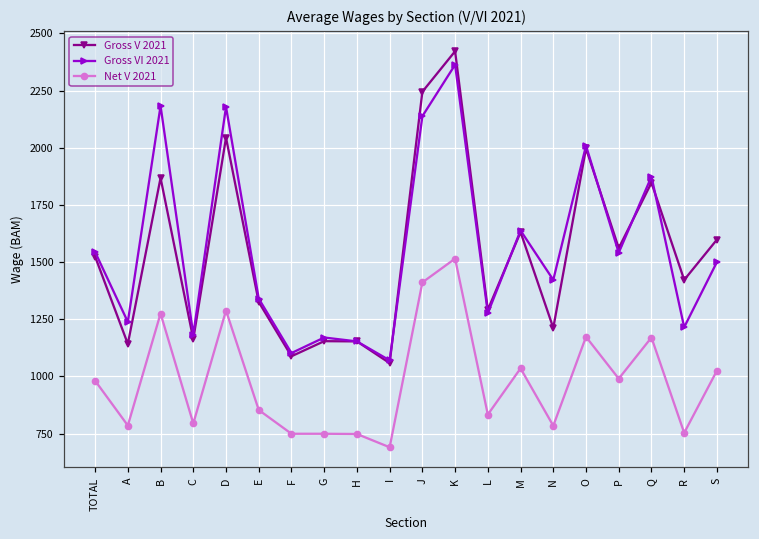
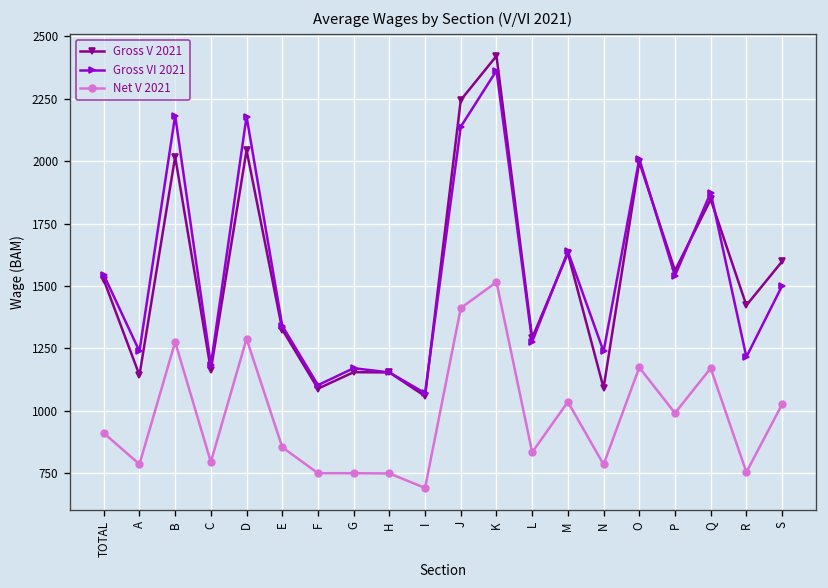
Net V 2021, TOTAL: 980 -> 910
Gross V 2021, B: 1870 -> 2020
Gross V 2021, N: 1210 -> 1090
Gross VI 2021, N: 1420 -> 1240
